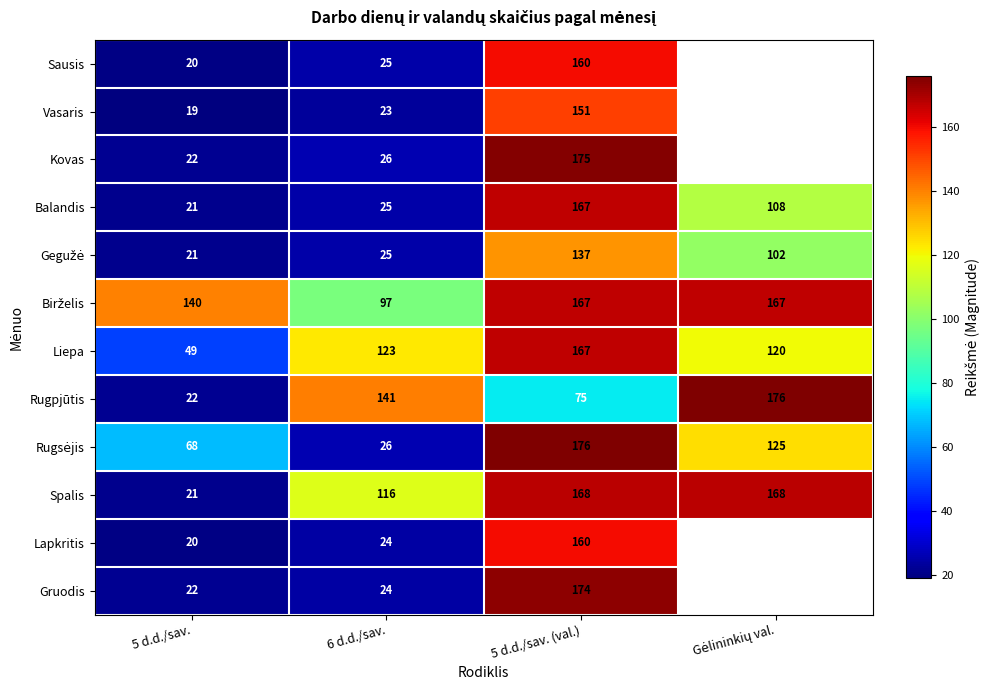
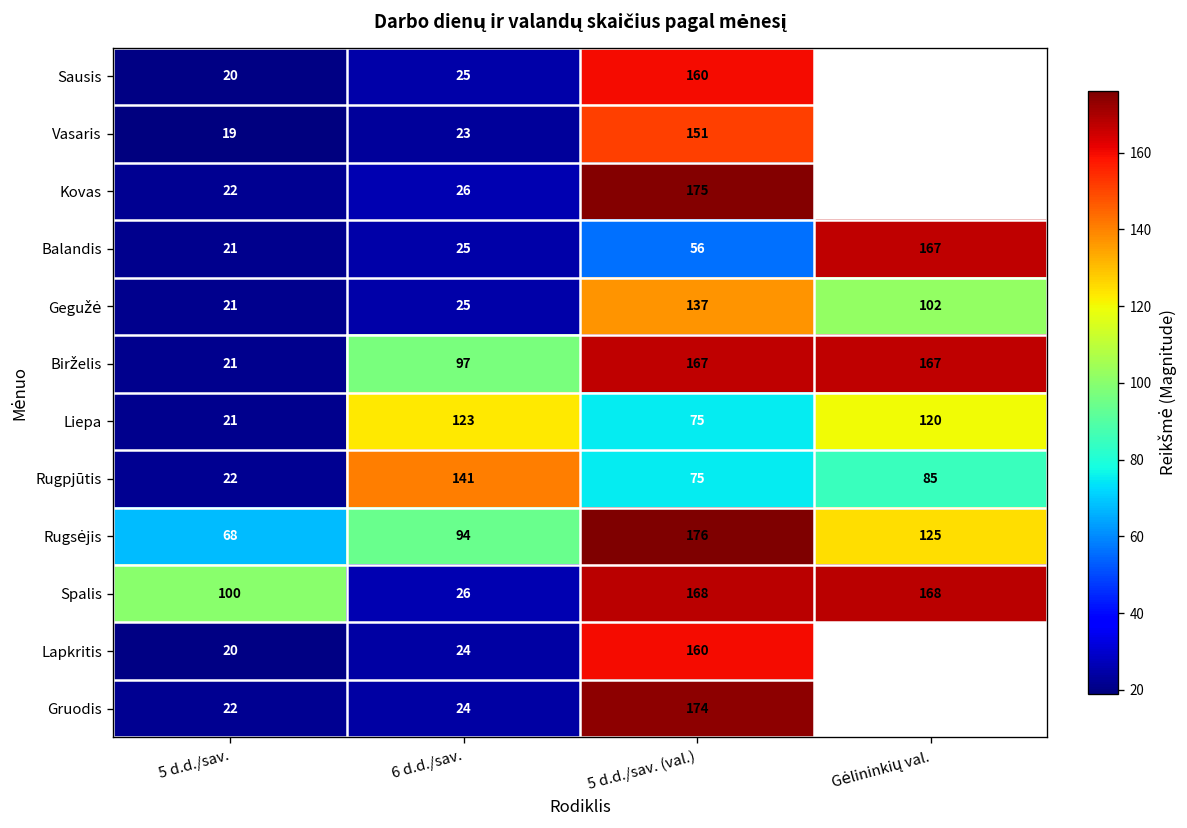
Balandis, 5 d.d./sav. (val.): 167 -> 56
Balandis, Gėlininkių val.: 108 -> 167
Birželis, 5 d.d./sav.: 140 -> 21
Liepa, 5 d.d./sav.: 49 -> 21
Liepa, 5 d.d./sav. (val.): 167 -> 75
Rugpjūtis, Gėlininkių val.: 176 -> 85
Rugsėjis, 6 d.d./sav.: 26 -> 94
Spalis, 5 d.d./sav.: 21 -> 100
Spalis, 6 d.d./sav.: 116 -> 26
